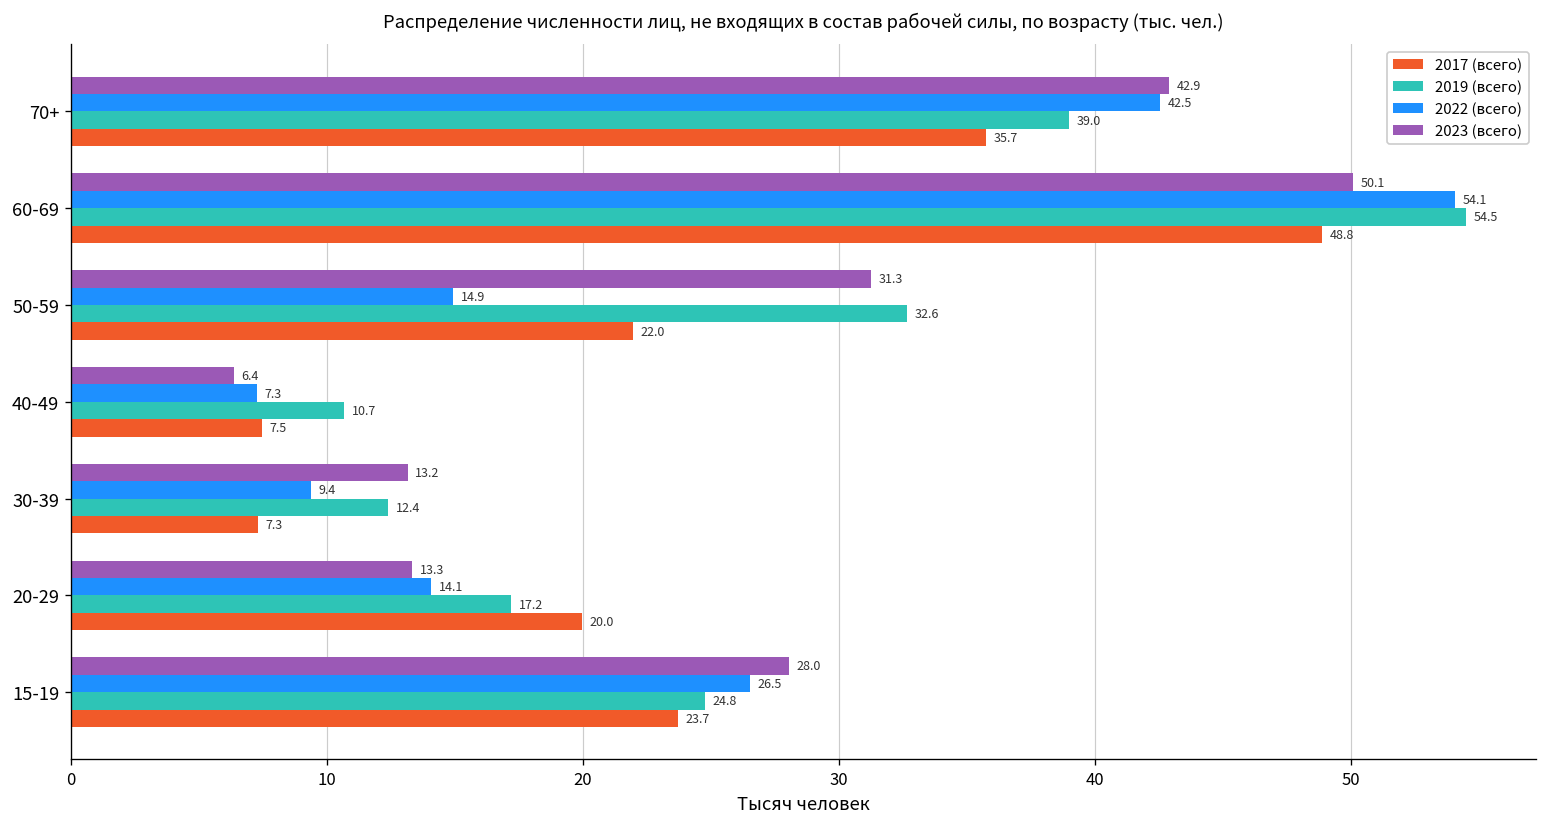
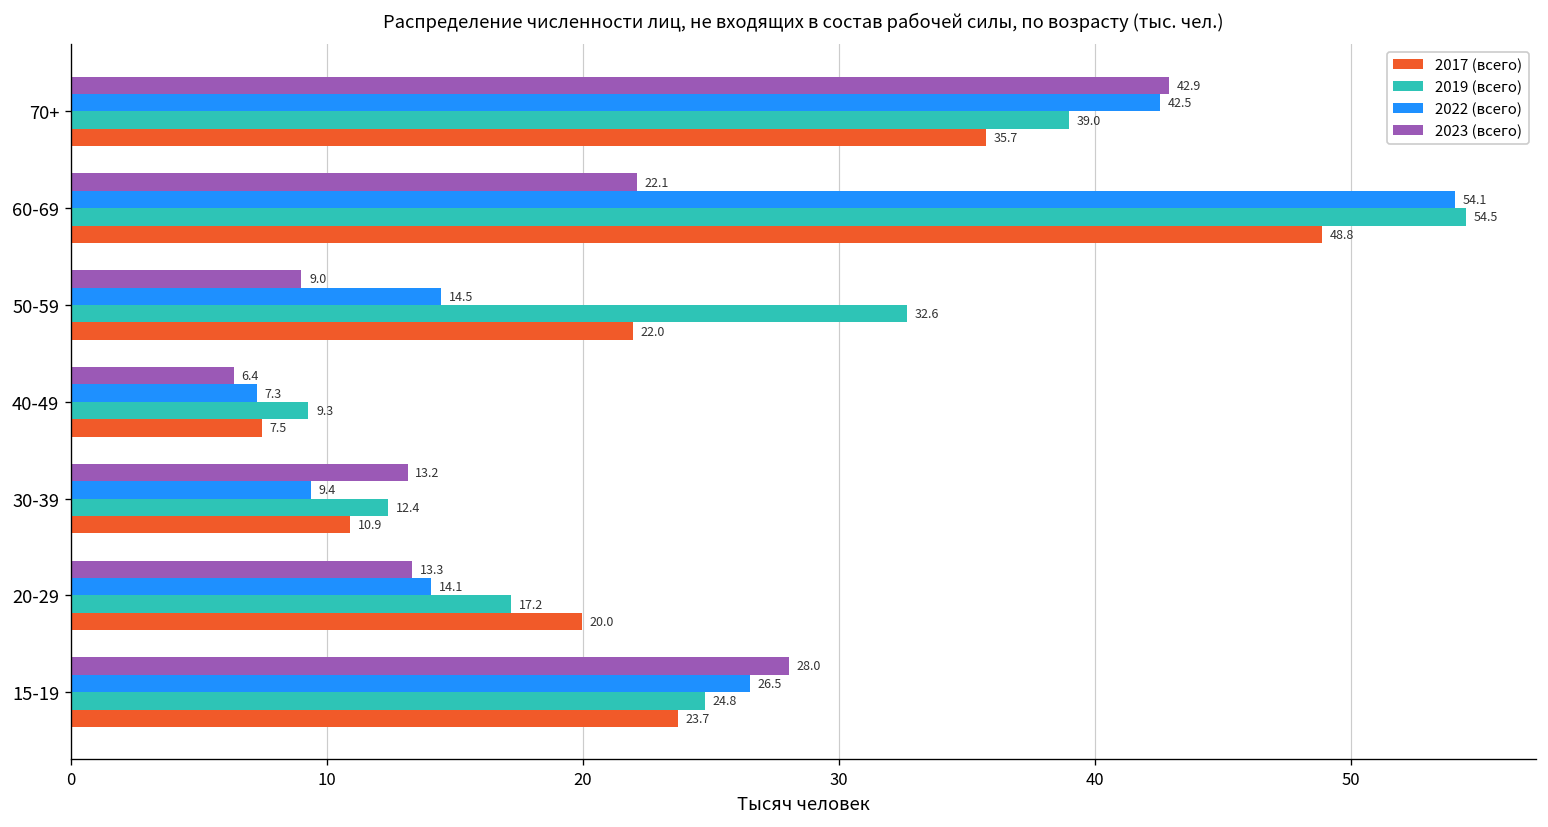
2023 (всего), 60-69: 50.1 -> 22.1
2023 (всего), 50-59: 31.3 -> 9.0
2022 (всего), 50-59: 14.9 -> 14.5
2019 (всего), 40-49: 10.7 -> 9.3
2017 (всего), 30-39: 7.3 -> 10.9
